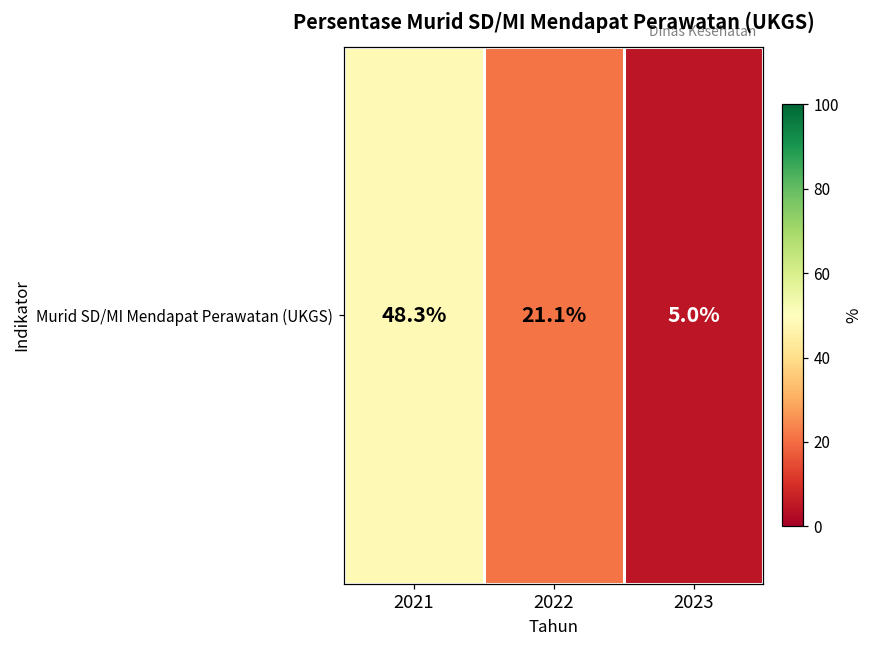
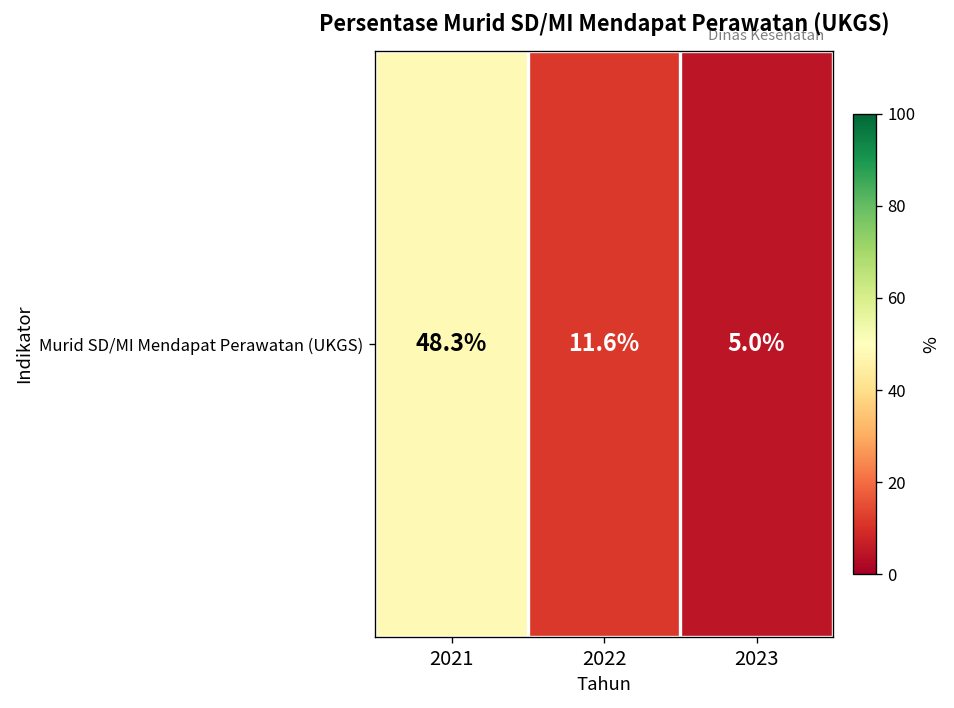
Murid SD/MI Mendapat Perawatan (UKGS), 2022: 21.1% -> 11.6%
